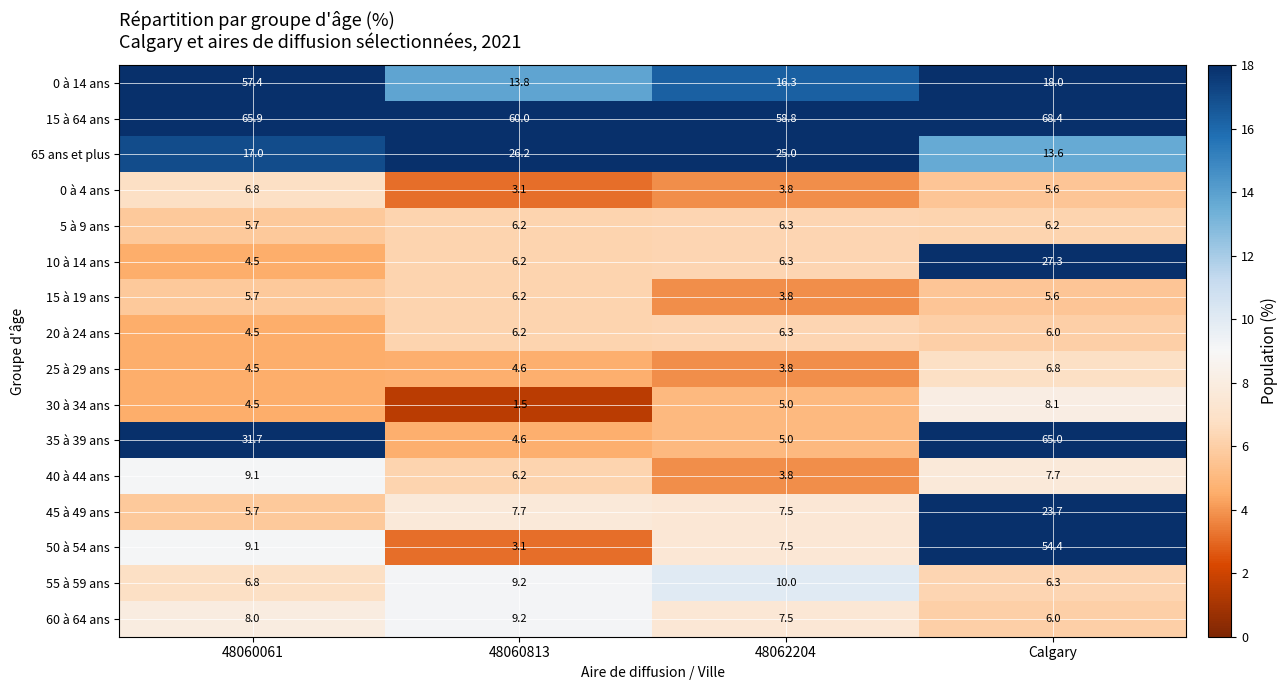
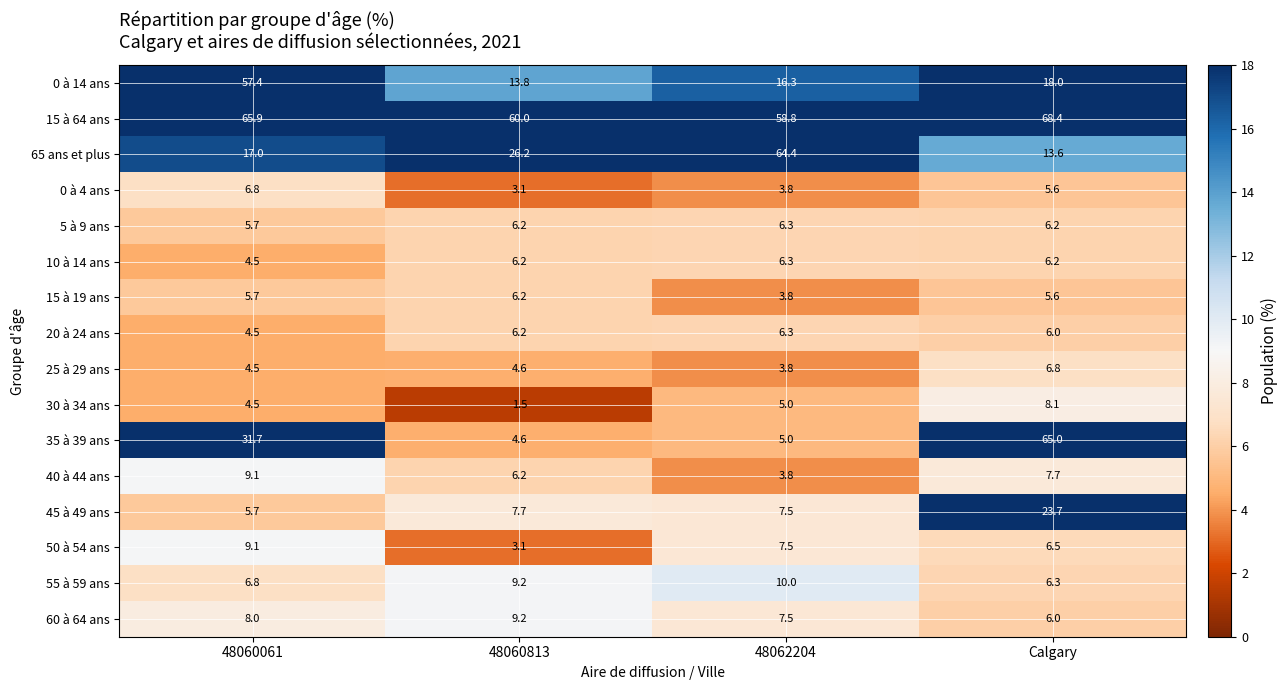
65 ans et plus, 48062204: 25.0 -> 64.4
10 à 14 ans, Calgary: 27.3 -> 6.2
50 à 54 ans, Calgary: 54.4 -> 6.5
